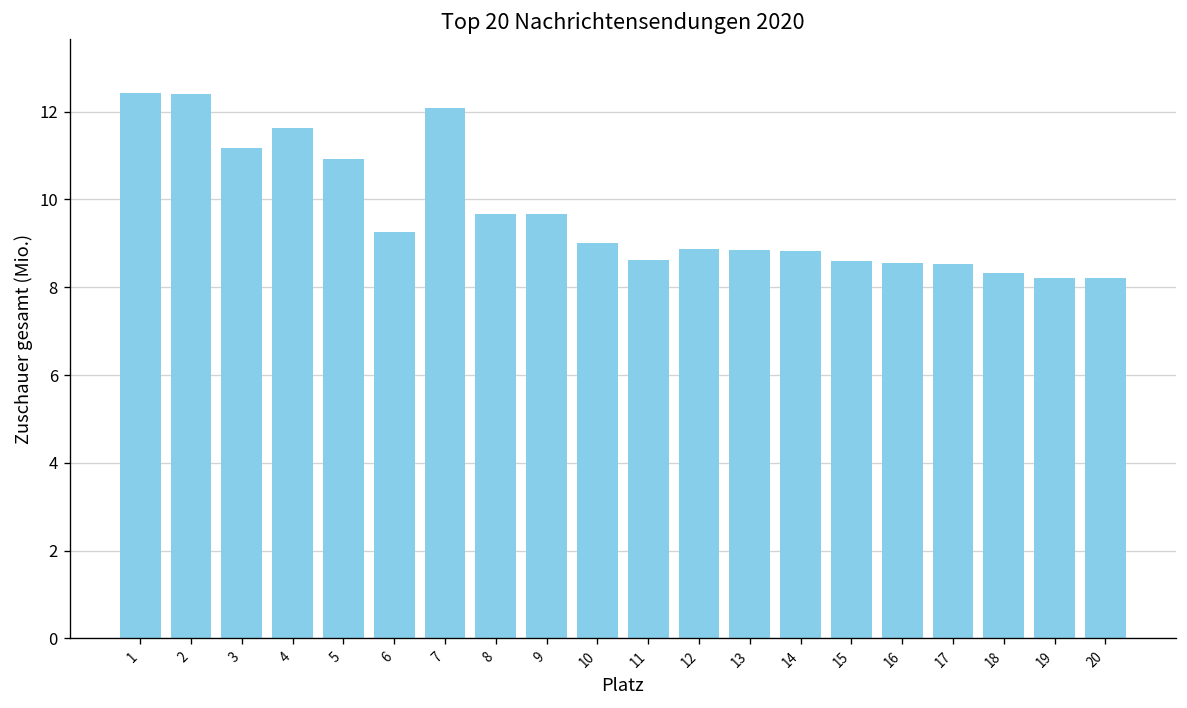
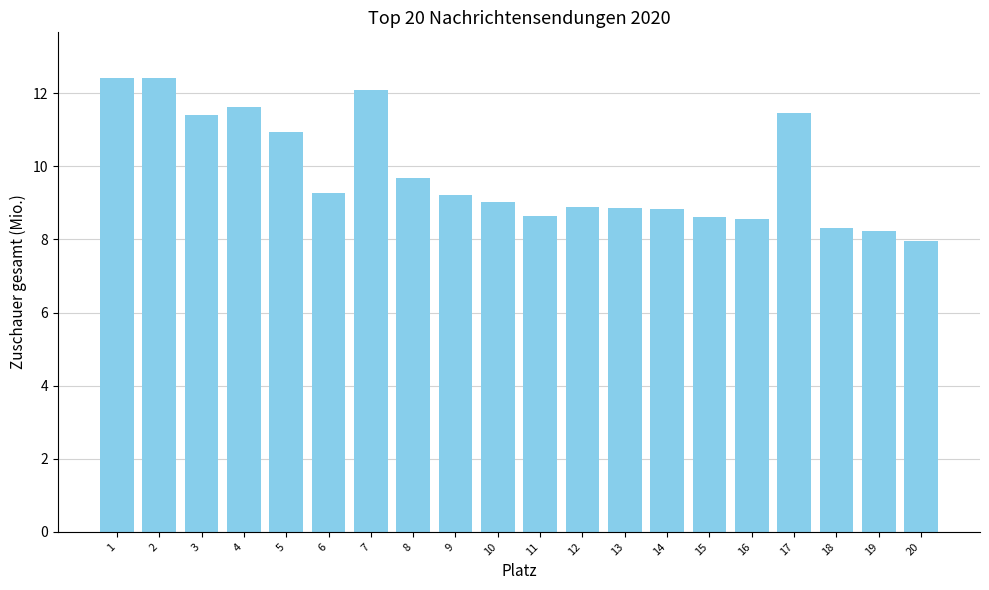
3: 11.2 -> 11.4
9: 9.7 -> 9.2
17: 8.5 -> 11.4
20: 8.2 -> 8.0
